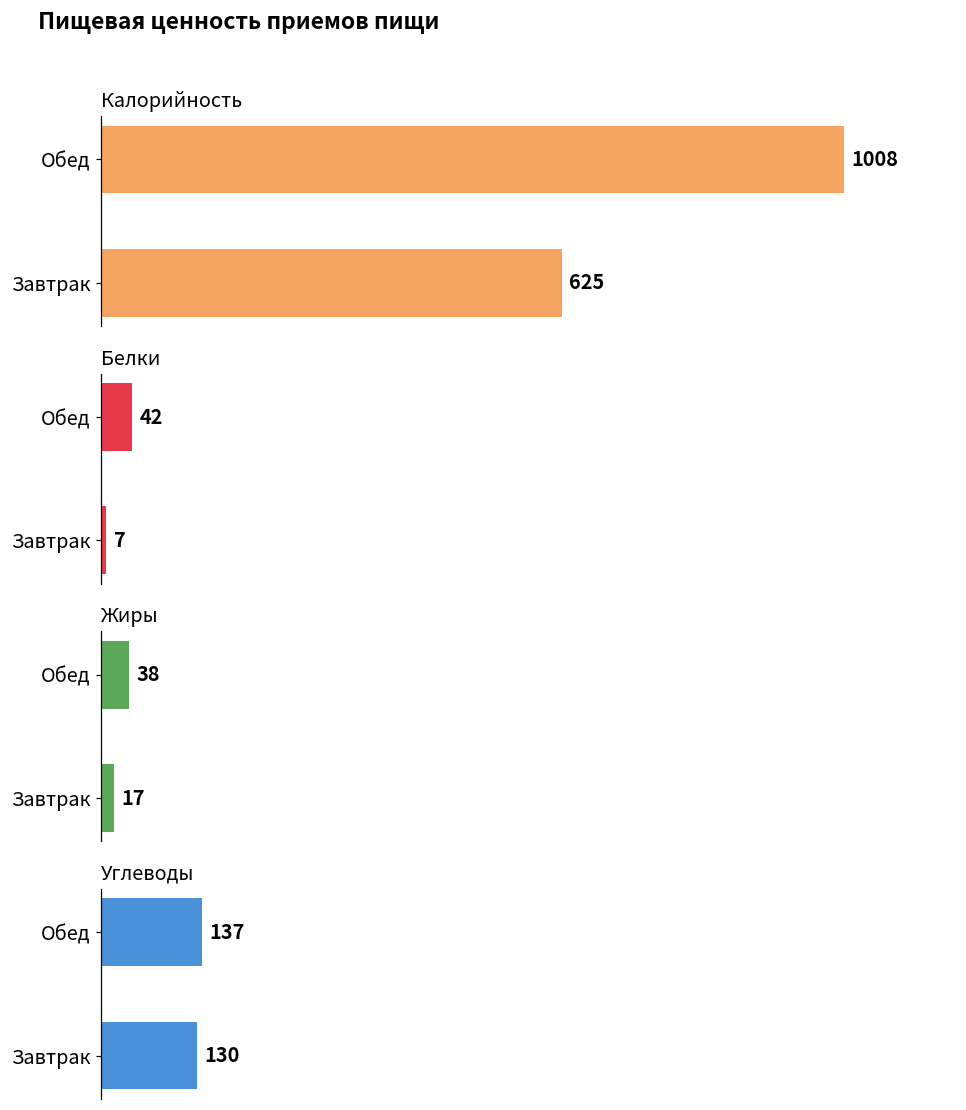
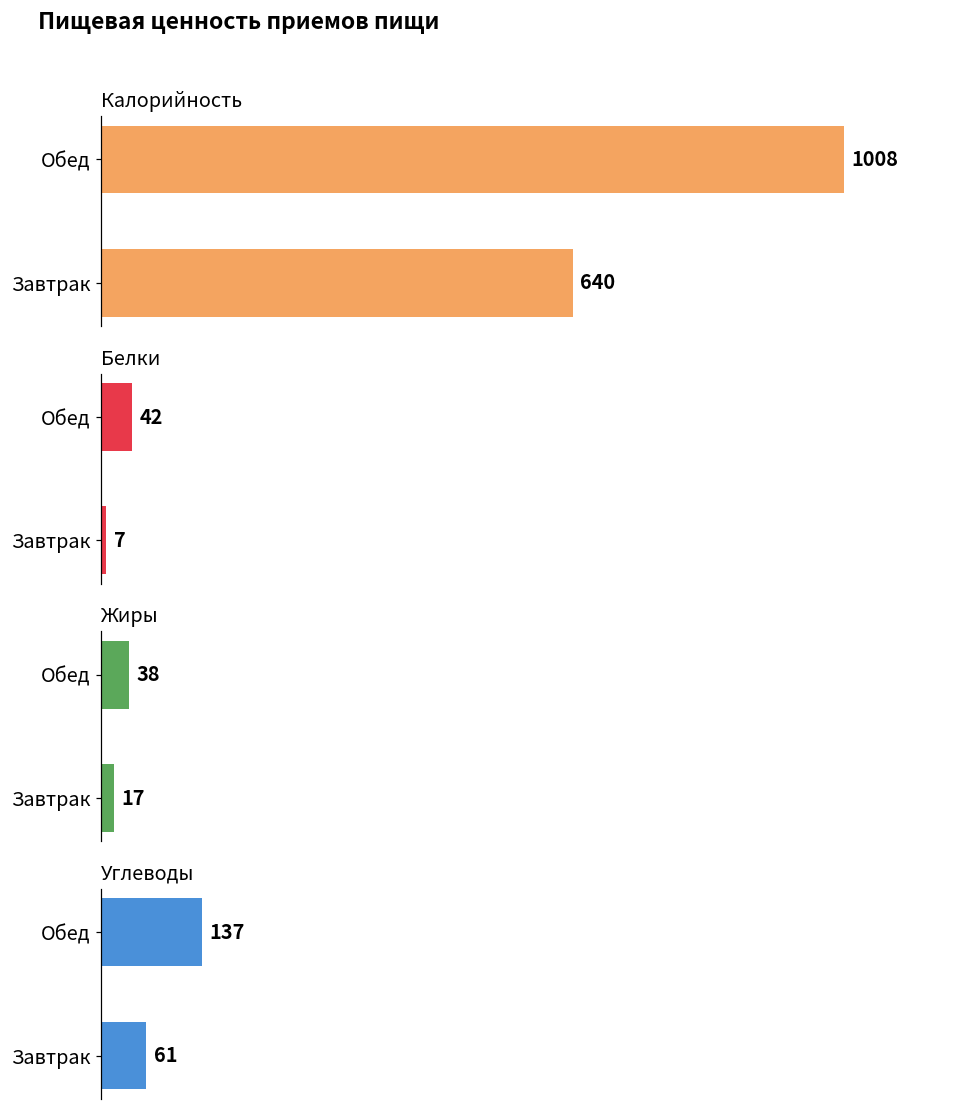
Калорийность, Завтрак: 625 -> 640
Углеводы, Завтрак: 130 -> 61
